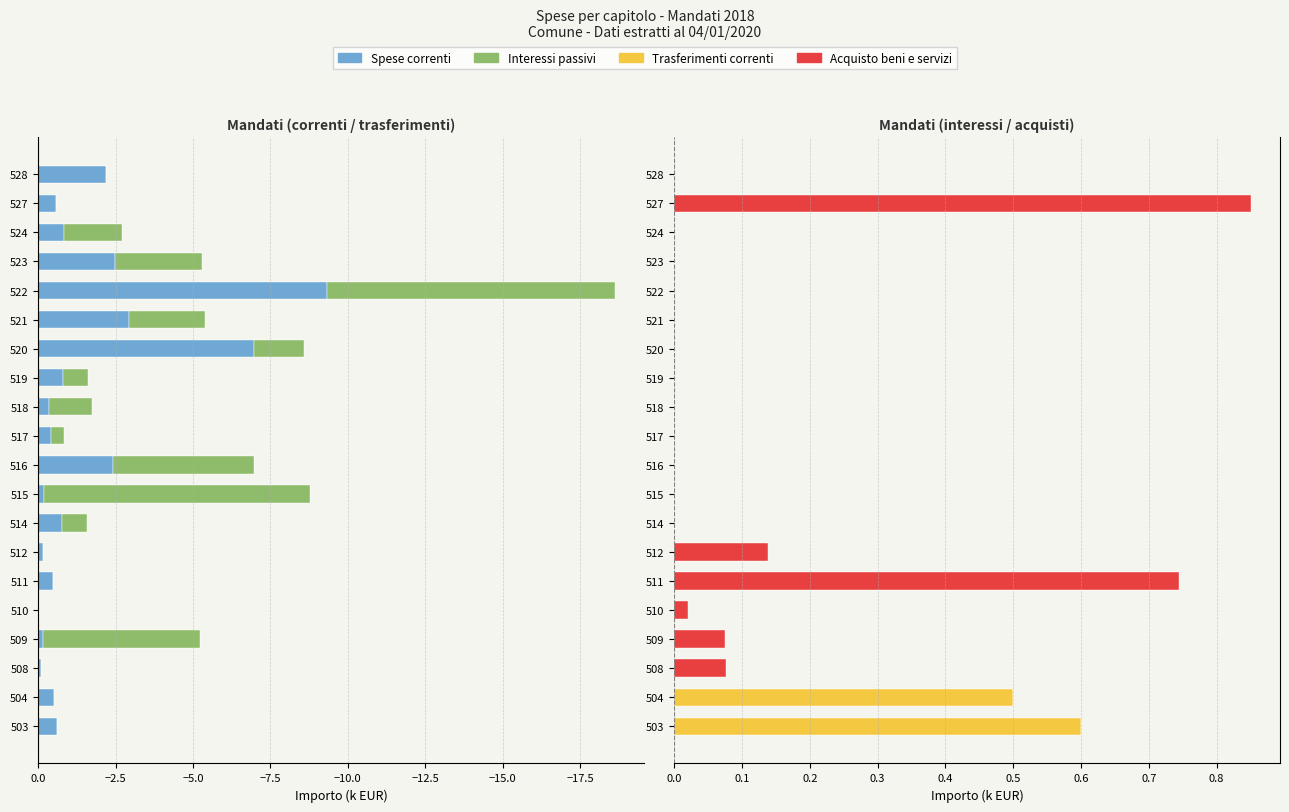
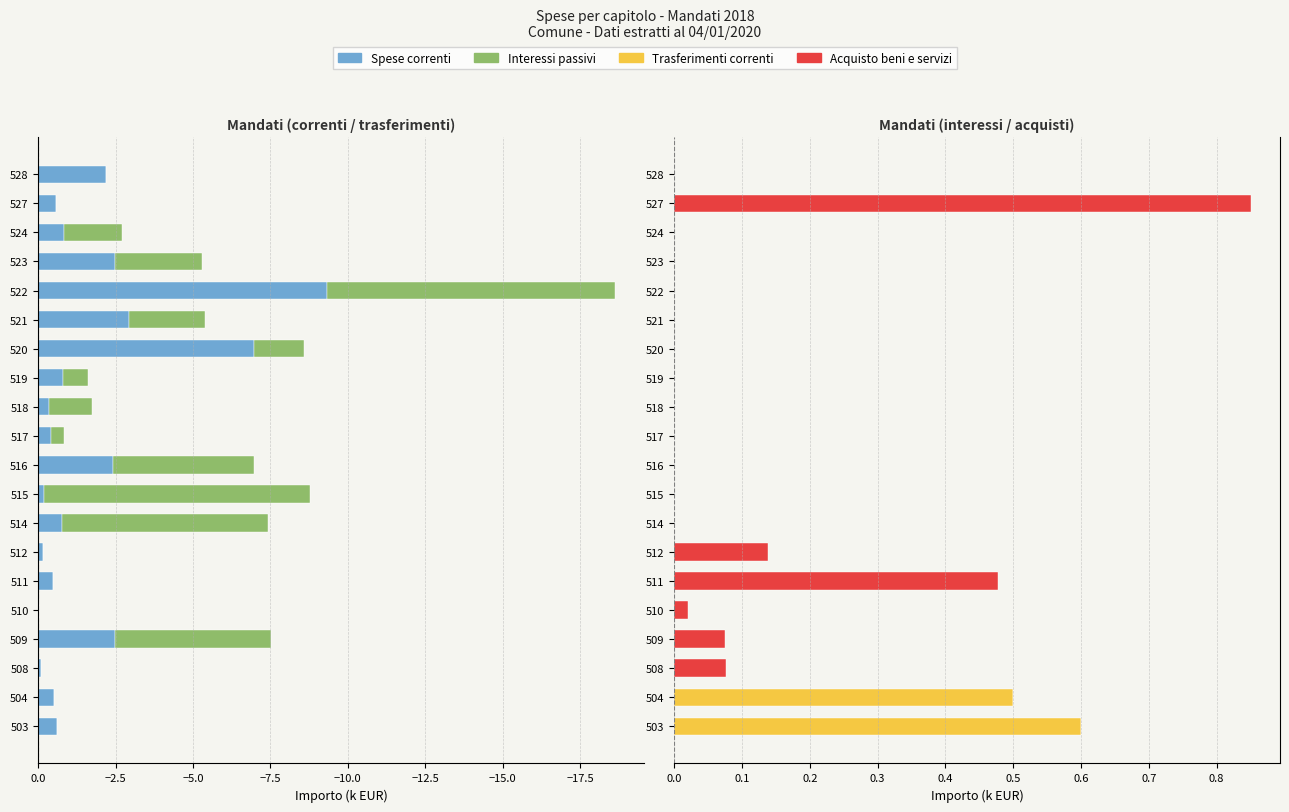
Mandati (correnti / trasferimenti), Interessi passivi, 514: -0.8 -> -6.6
Mandati (correnti / trasferimenti), Spese correnti, 509: -0.2 -> -2.5
Mandati (interessi / acquisti), Acquisto beni e servizi, 511: 0.74 -> 0.48
